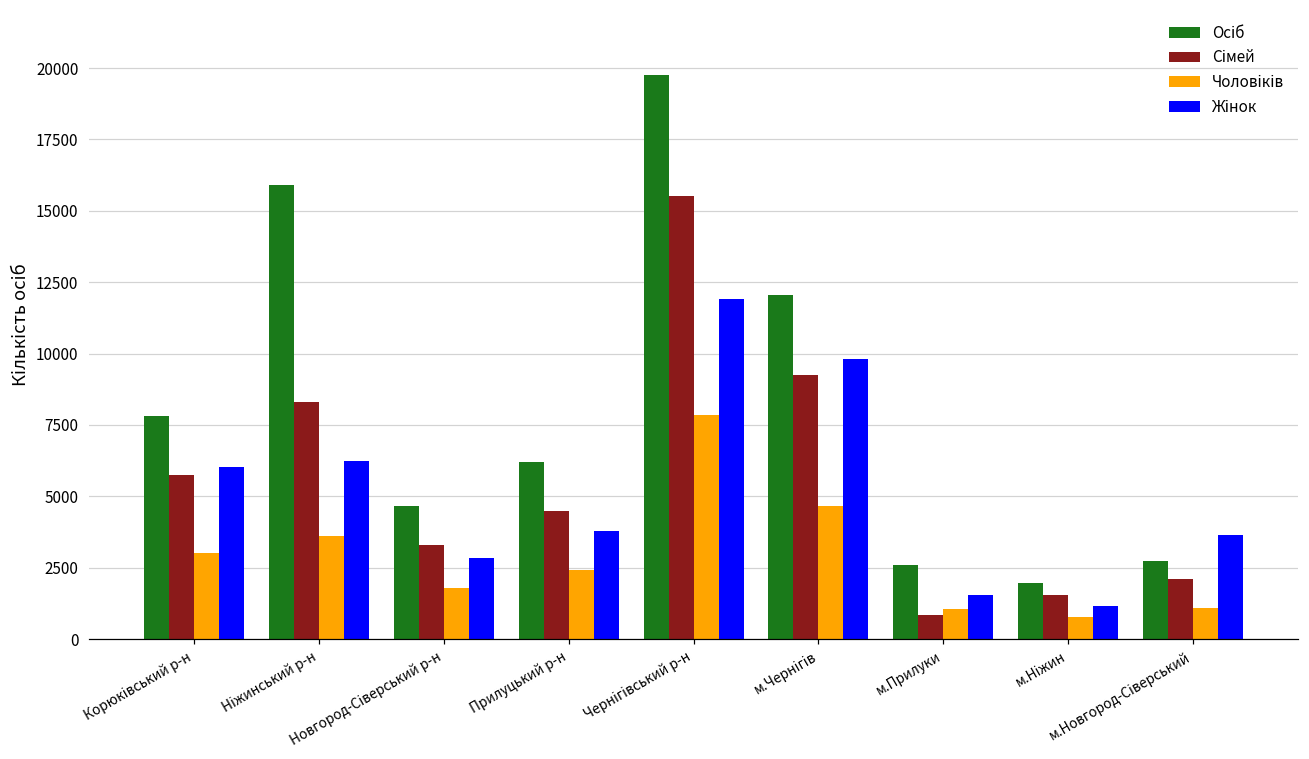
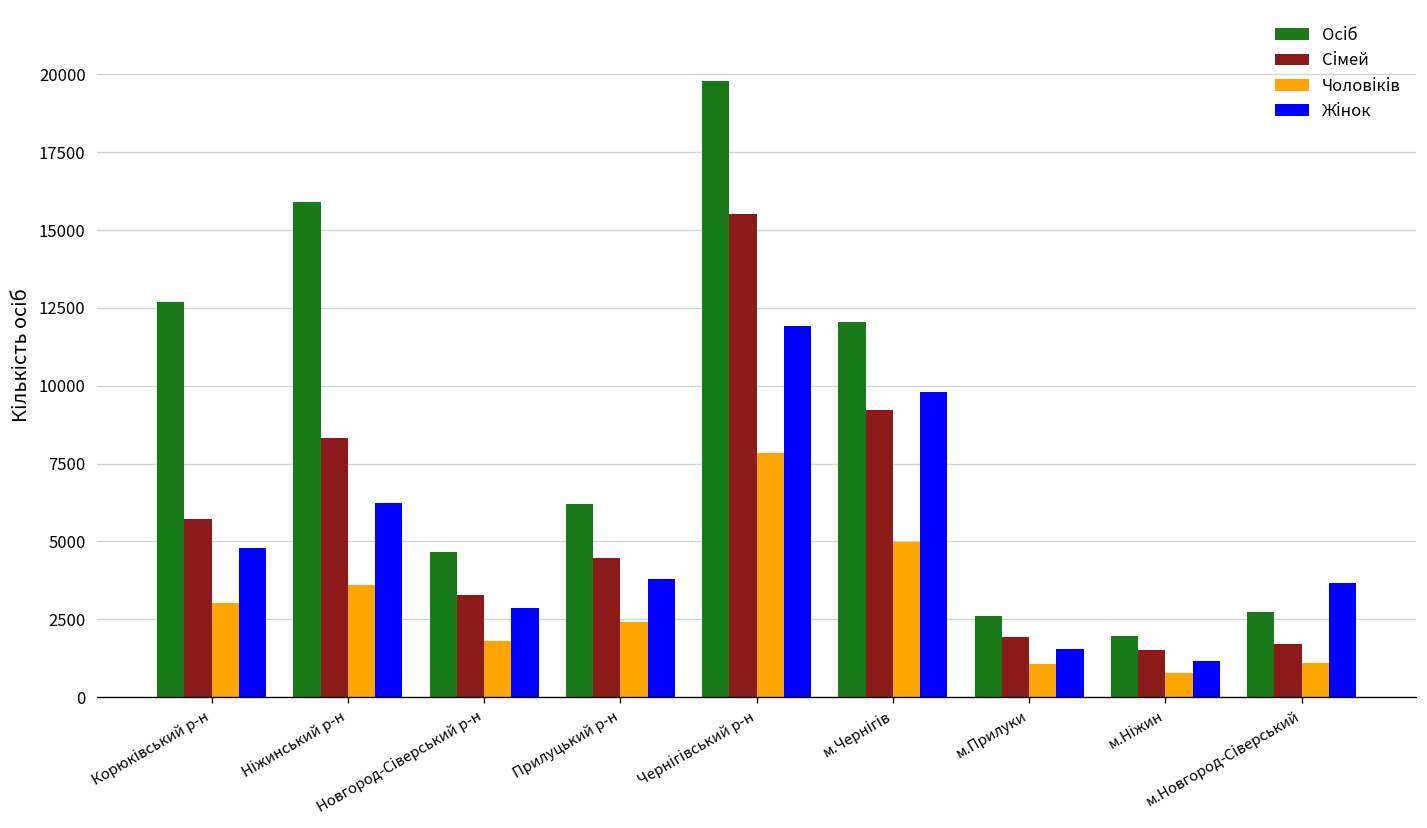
Осіб, Корюківський р-н: 7800 -> 12700
Жінок, Корюківський р-н: 6000 -> 4800
Чоловіків, м.Чернігів: 4700 -> 5000
Сімей, м.Прилуки: 800 -> 1900
Сімей, м.Новгород-Сіверський: 2100 -> 1700
